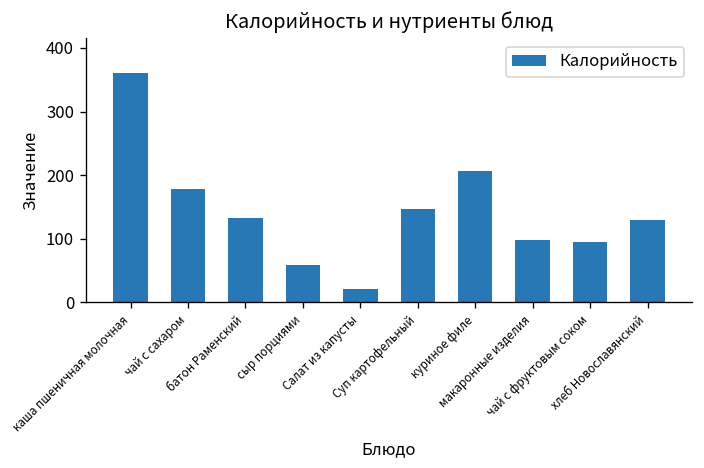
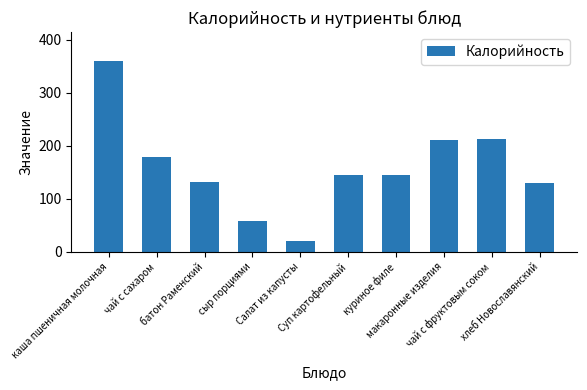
куриное филе: 210 -> 140
макаронные изделия: 100 -> 210
чай с фруктовым соком: 100 -> 210
